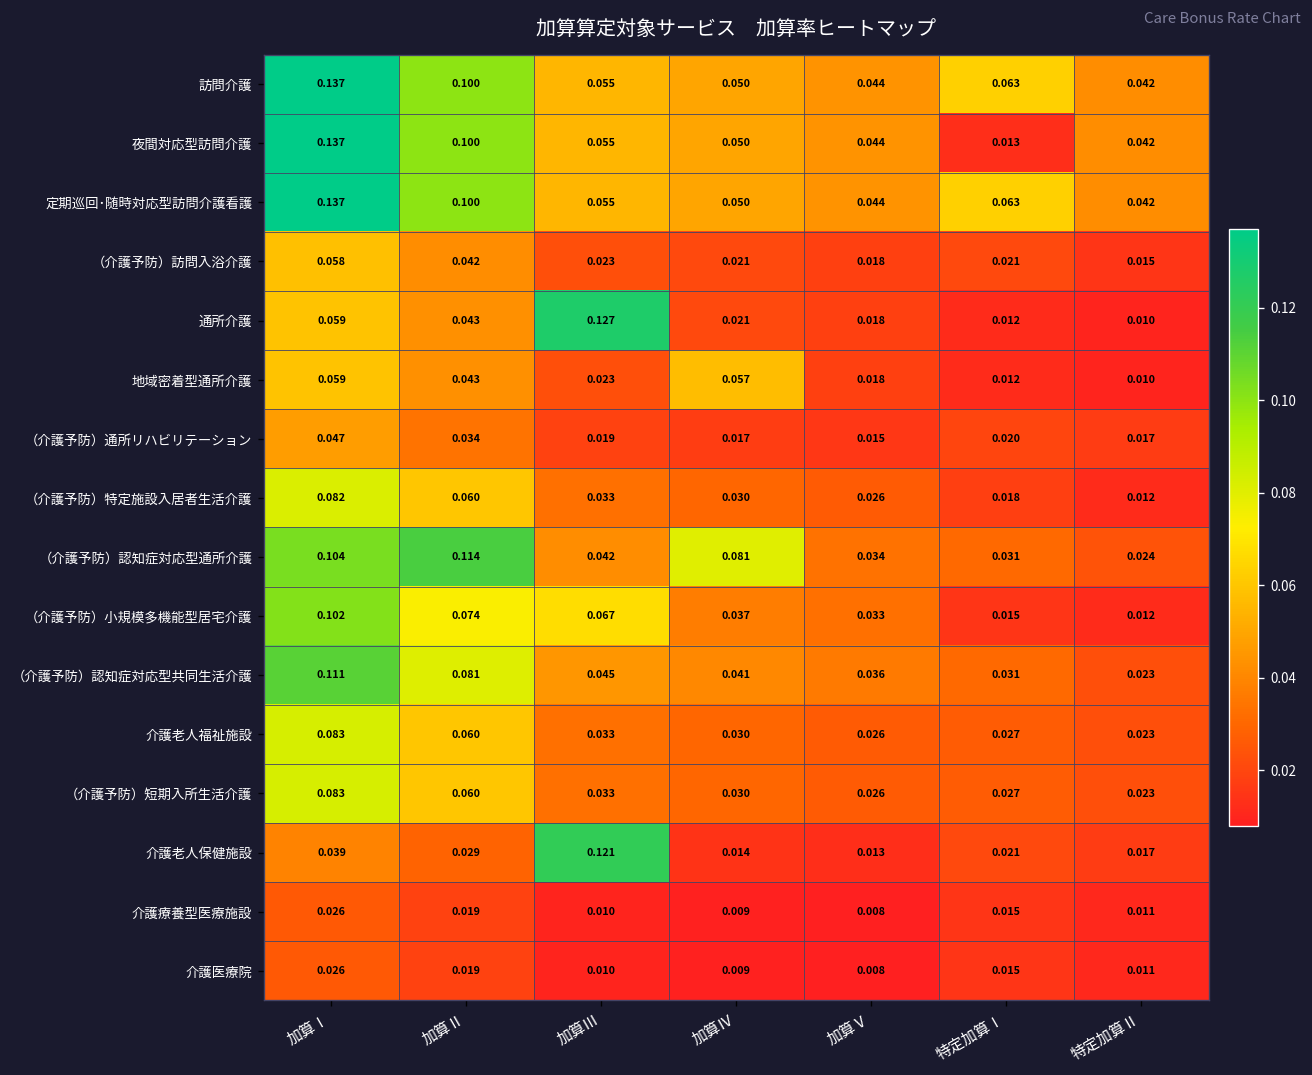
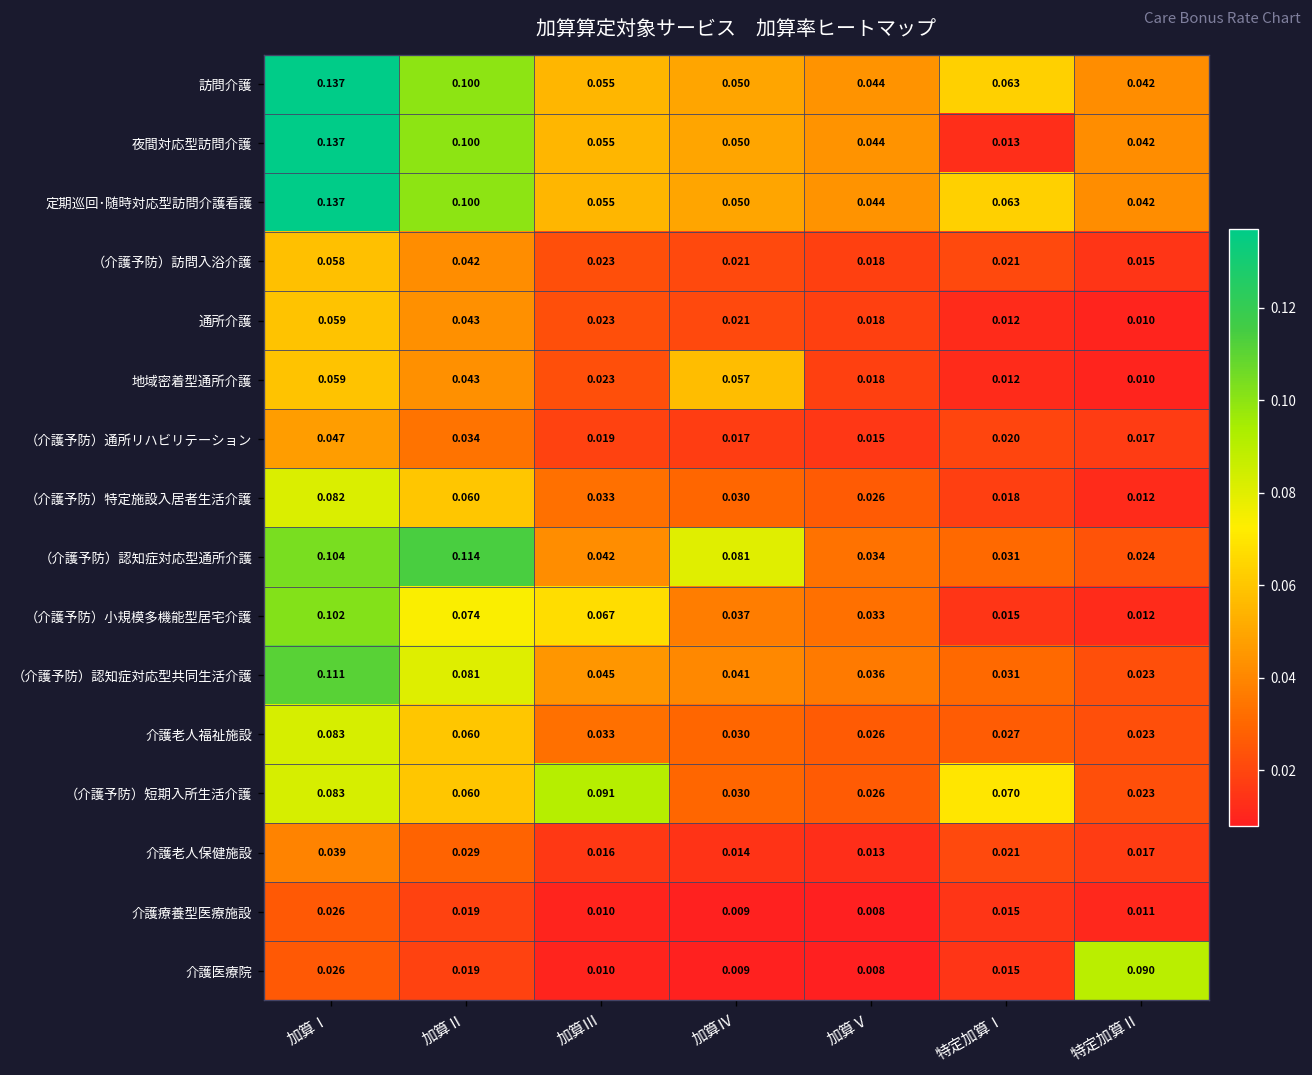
通所介護, 加算Ⅲ: 0.127 -> 0.023
（介護予防）短期入所生活介護, 加算Ⅲ: 0.033 -> 0.091
（介護予防）短期入所生活介護, 特定加算Ⅰ: 0.027 -> 0.070
介護老人保健施設, 加算Ⅲ: 0.121 -> 0.016
介護医療院, 特定加算Ⅱ: 0.011 -> 0.090
